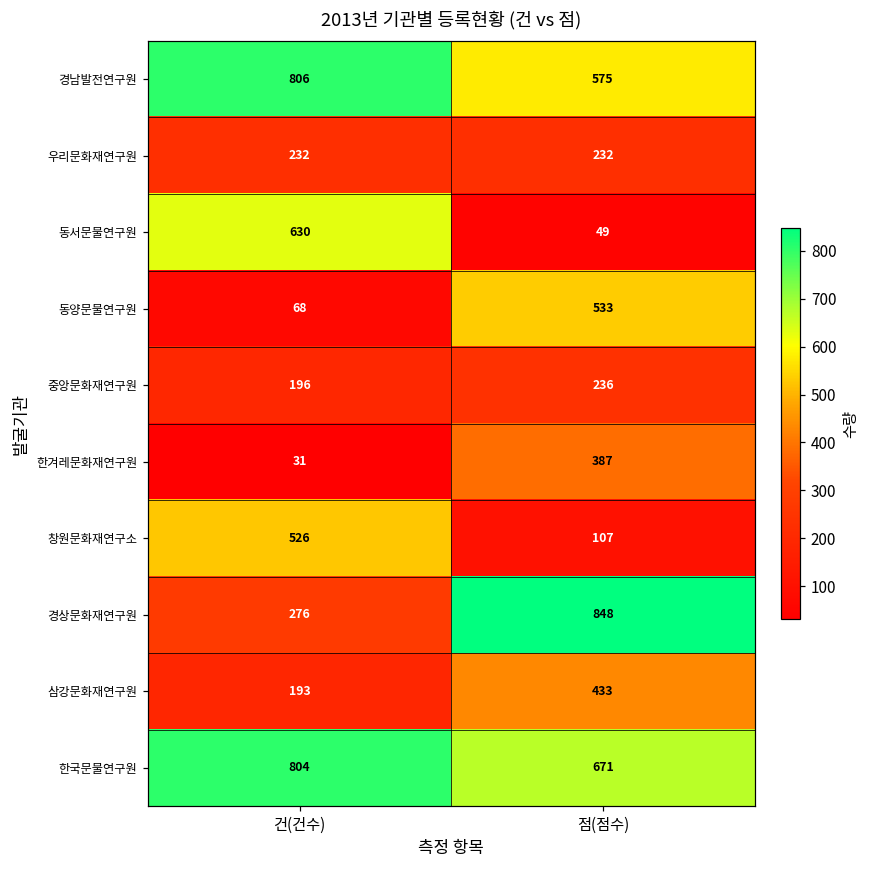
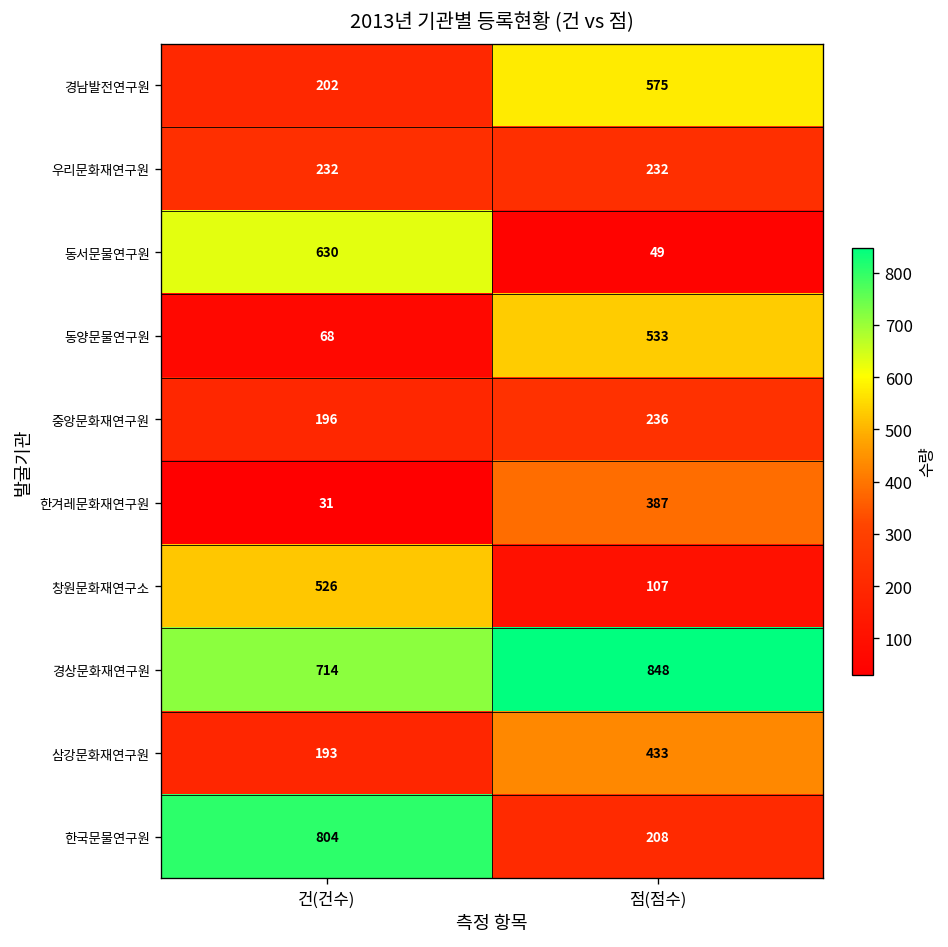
경남발전연구원, 건(건수): 806 -> 202
경상문화재연구원, 건(건수): 276 -> 714
한국문물연구원, 점(점수): 671 -> 208
